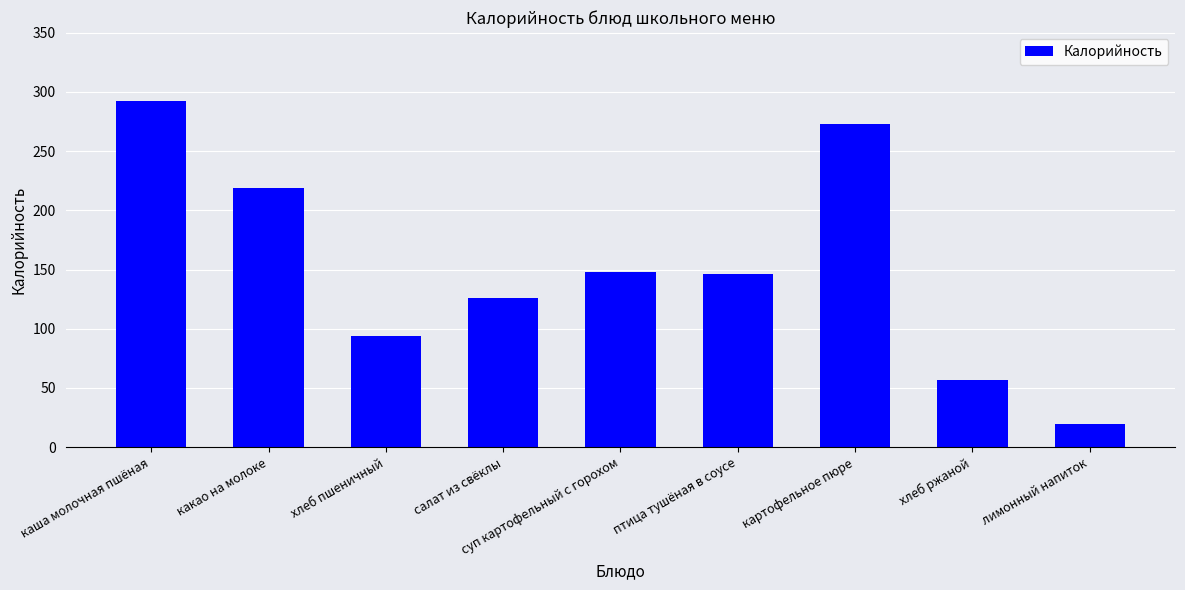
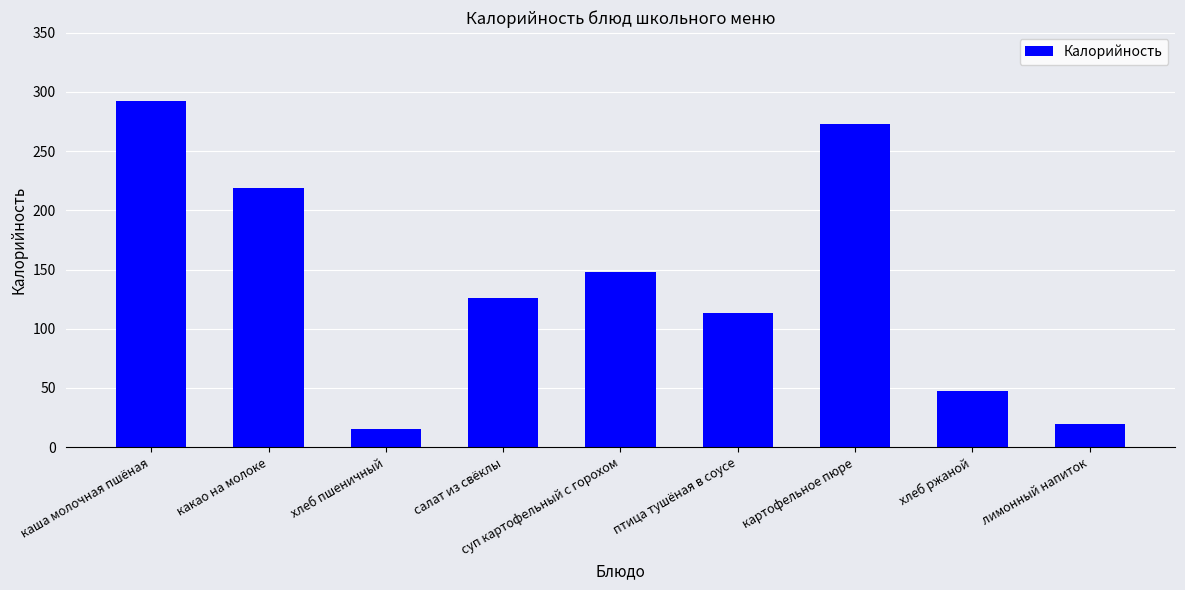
хлеб пшеничный: 94 -> 15
птица тушёная в соусе: 147 -> 113
хлеб ржаной: 57 -> 47
